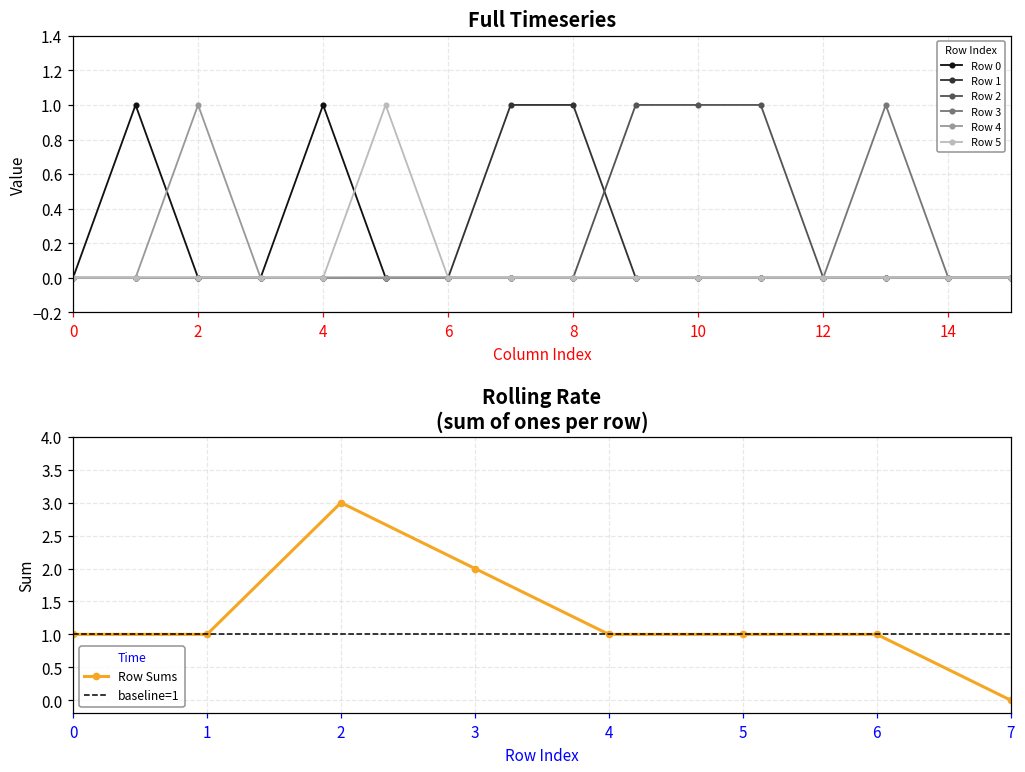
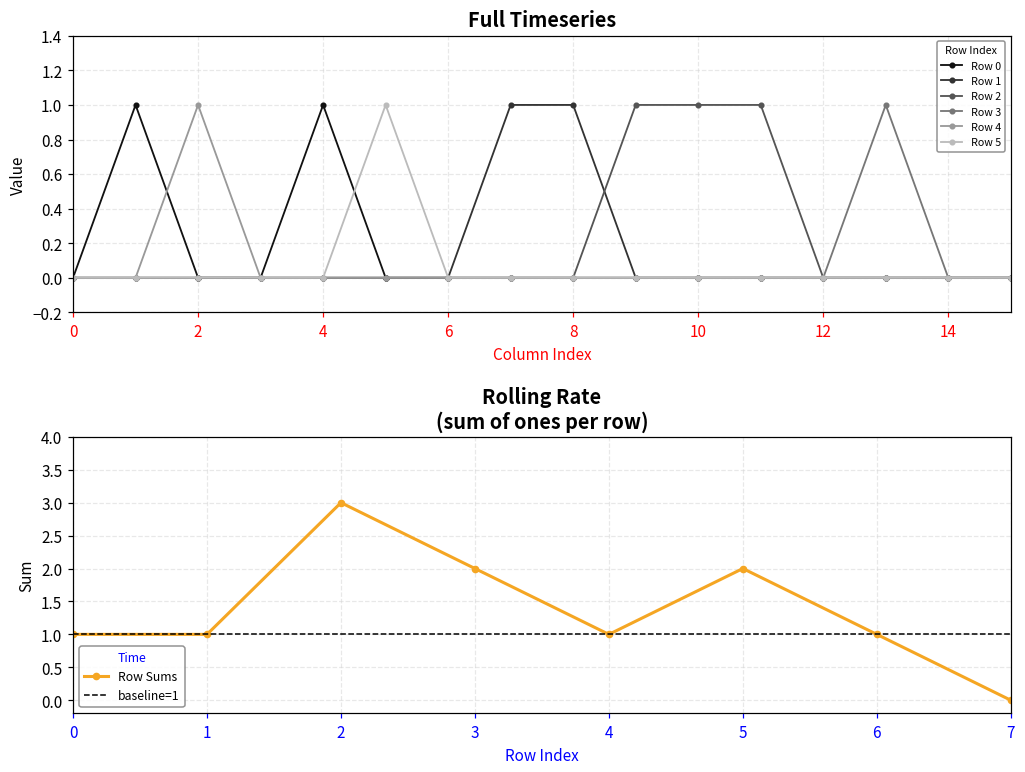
Rolling Rate (sum of ones per row), 5: 1 -> 2
